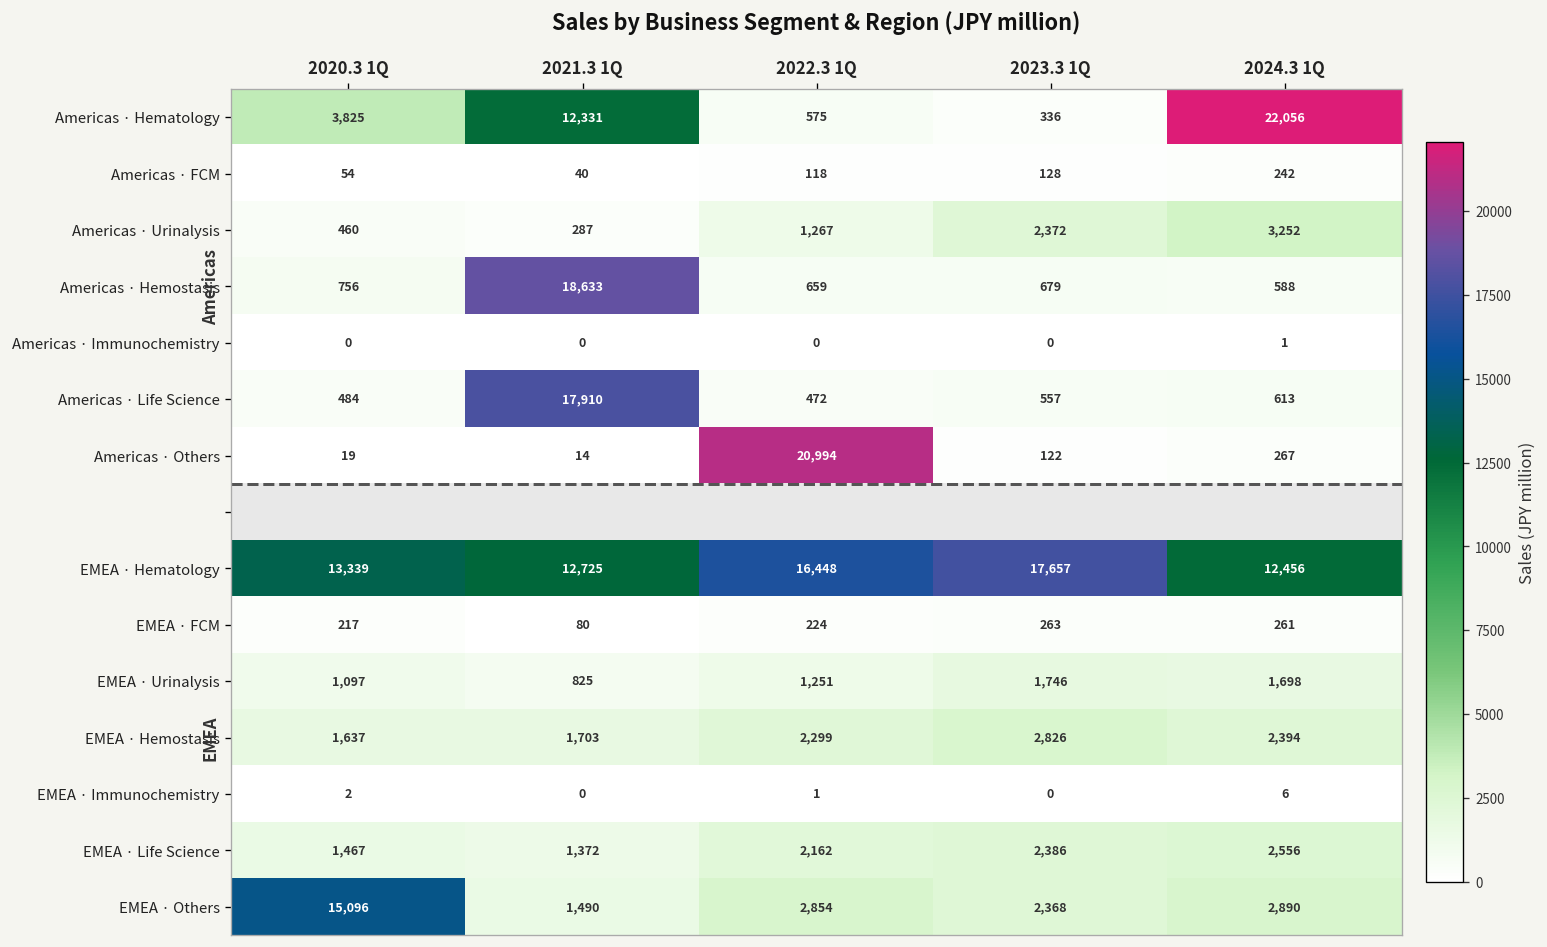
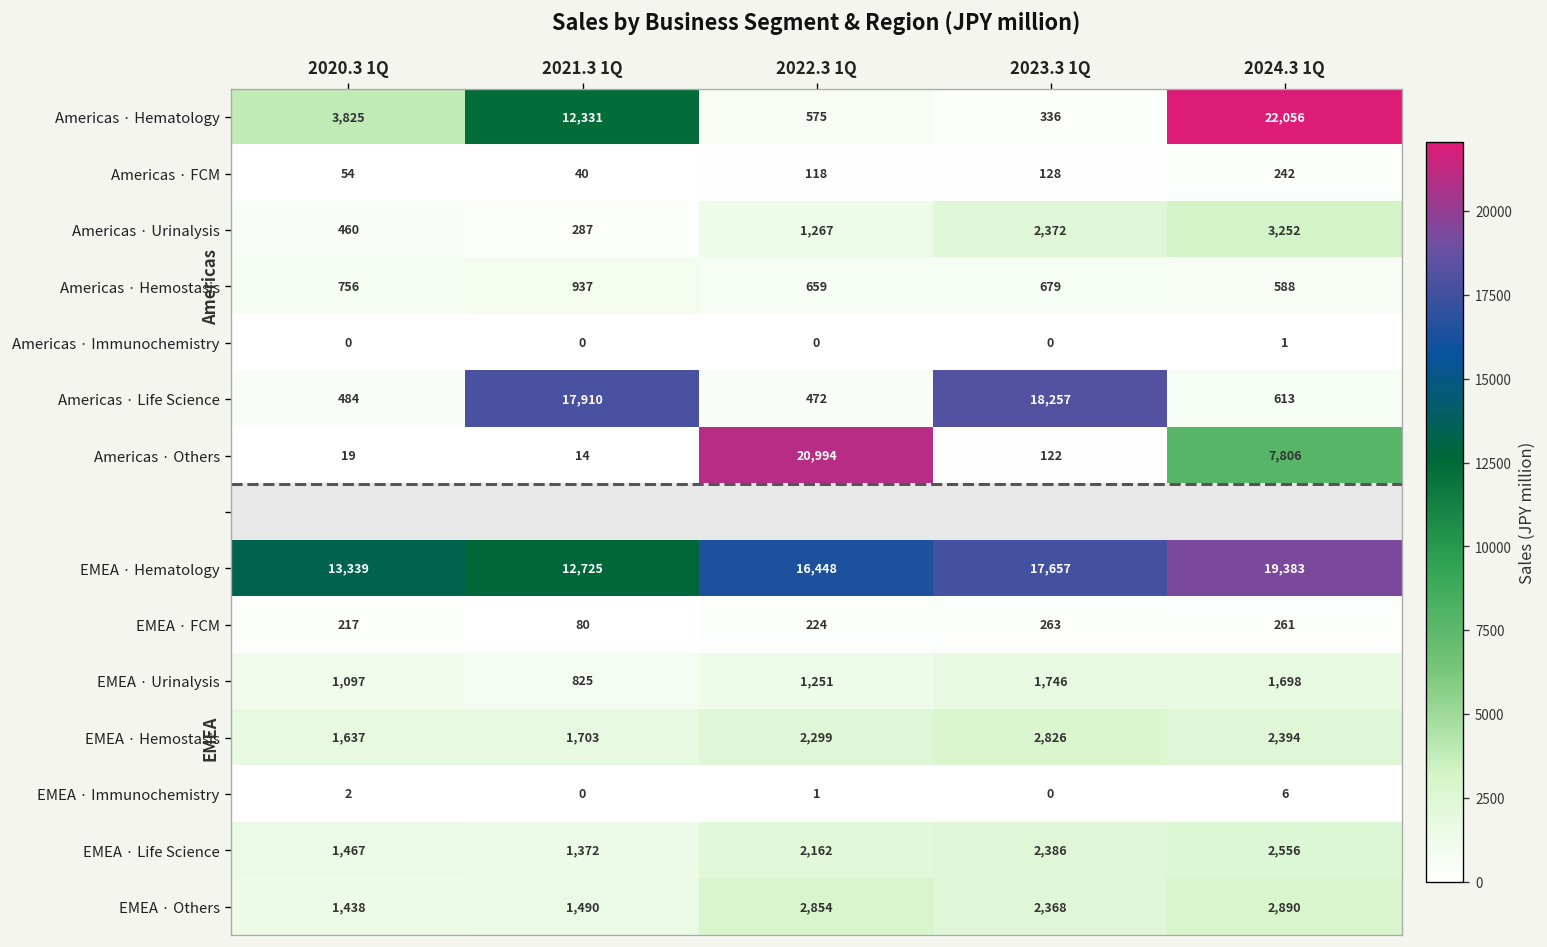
Americas · Hemostasis, 2021.3 1Q: 18,633 -> 937
Americas · Life Science, 2023.3 1Q: 557 -> 18,257
Americas · Others, 2024.3 1Q: 267 -> 7,806
EMEA · Hematology, 2024.3 1Q: 12,456 -> 19,383
EMEA · Others, 2020.3 1Q: 15,096 -> 1,438
